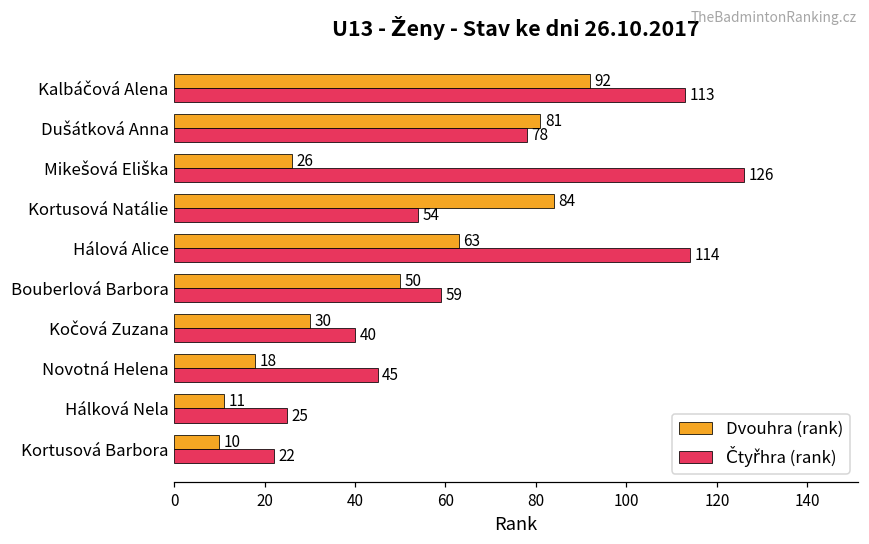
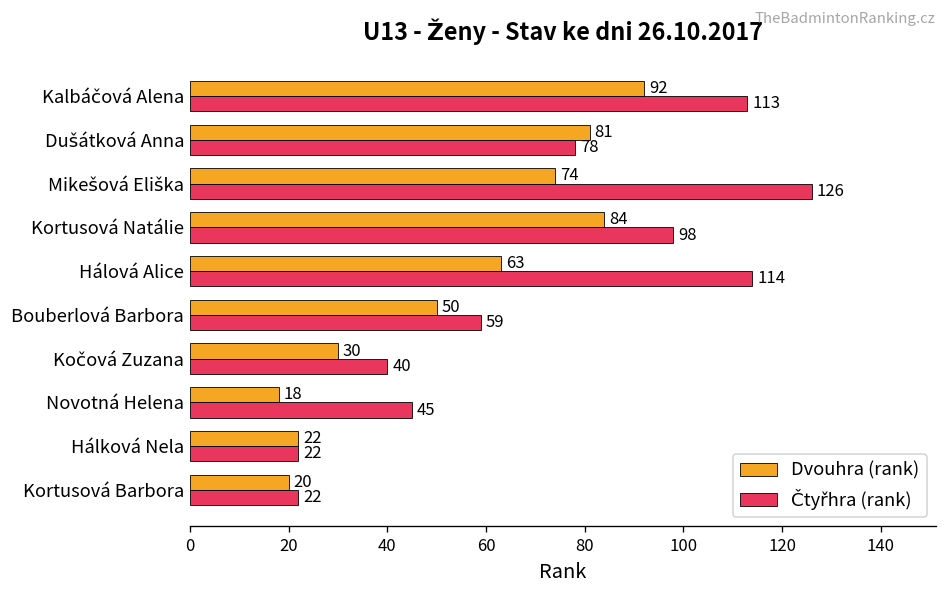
Dvouhra (rank), Mikešová Eliška: 26 -> 74
Čtyřhra (rank), Kortusová Natálie: 54 -> 98
Dvouhra (rank), Hálková Nela: 11 -> 22
Čtyřhra (rank), Hálková Nela: 25 -> 22
Dvouhra (rank), Kortusová Barbora: 10 -> 20
